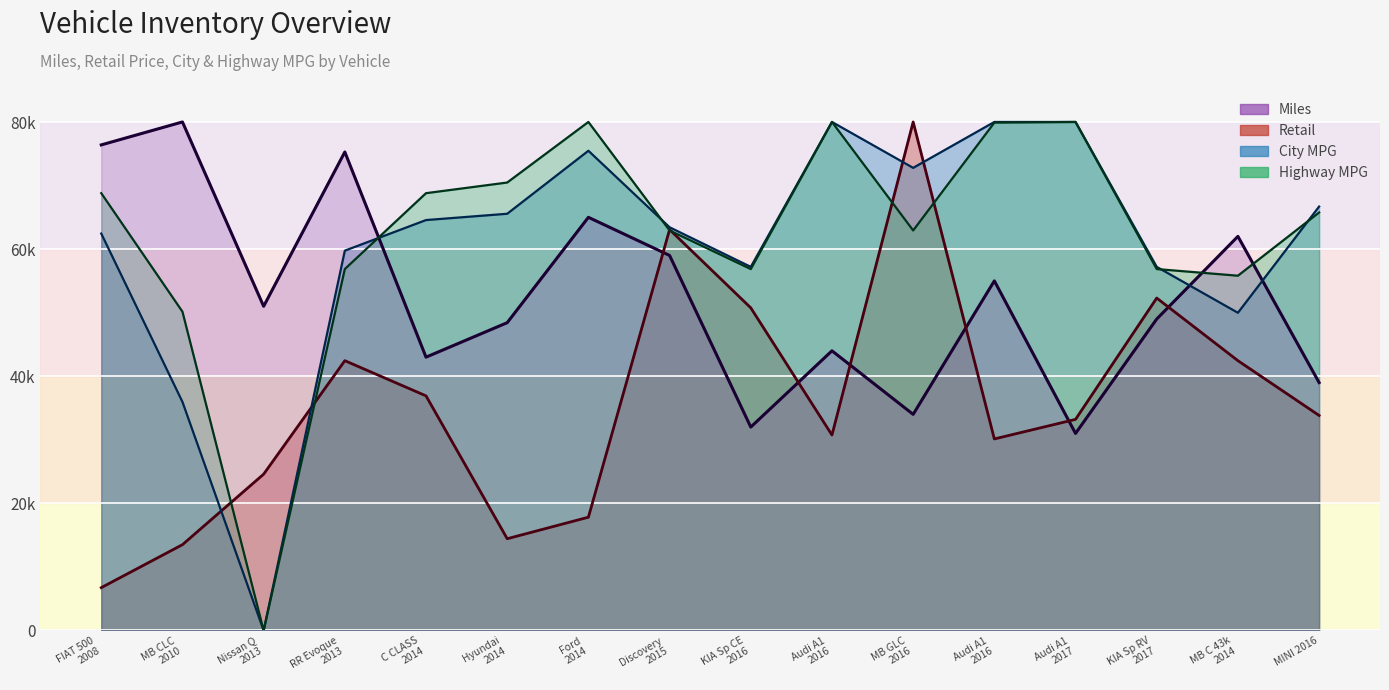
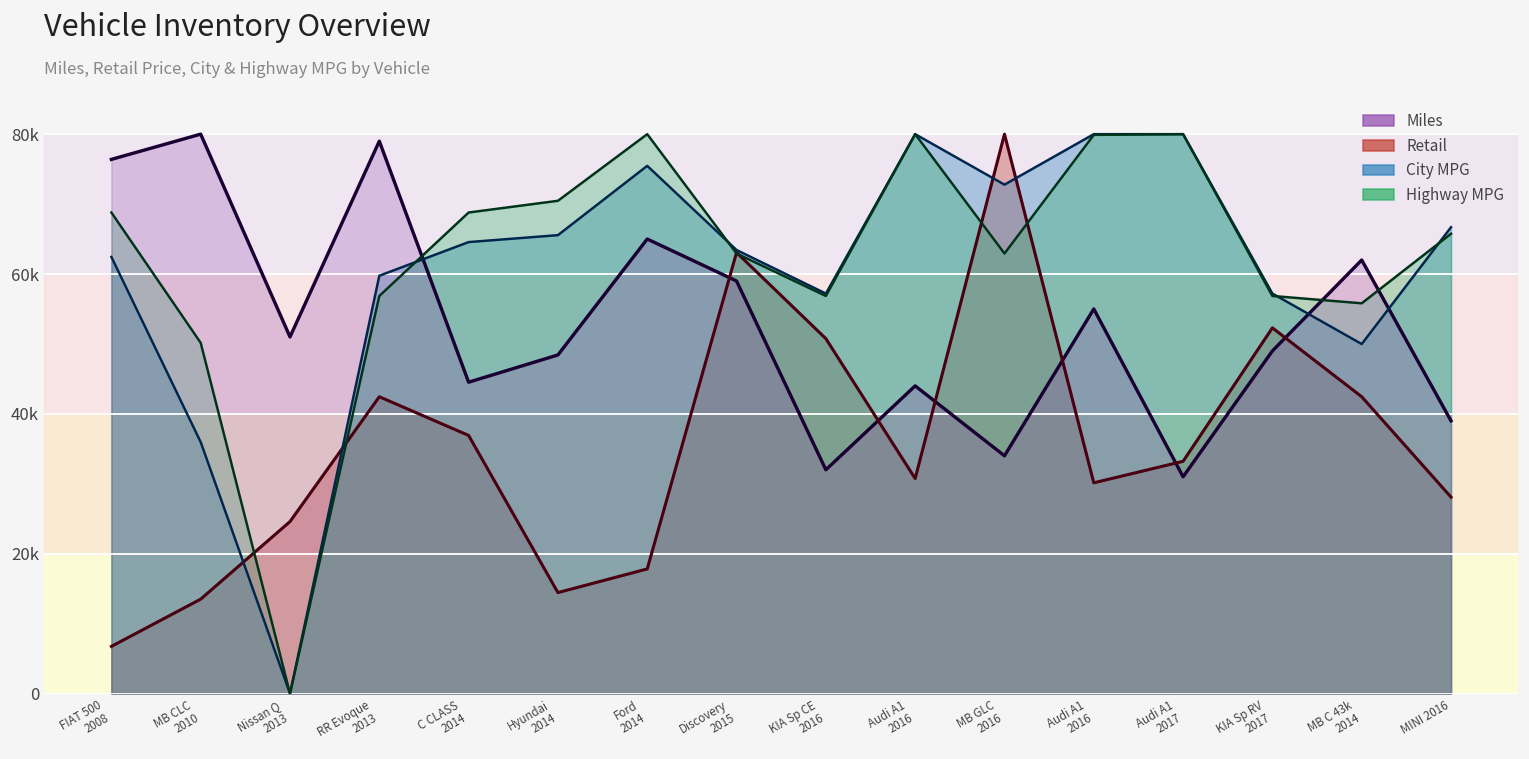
Miles, RR Evoque 2013: 75000 -> 79000
Miles, C CLASS 2014: 43000 -> 45000
Retail, MINI 2016: 34000 -> 28000
